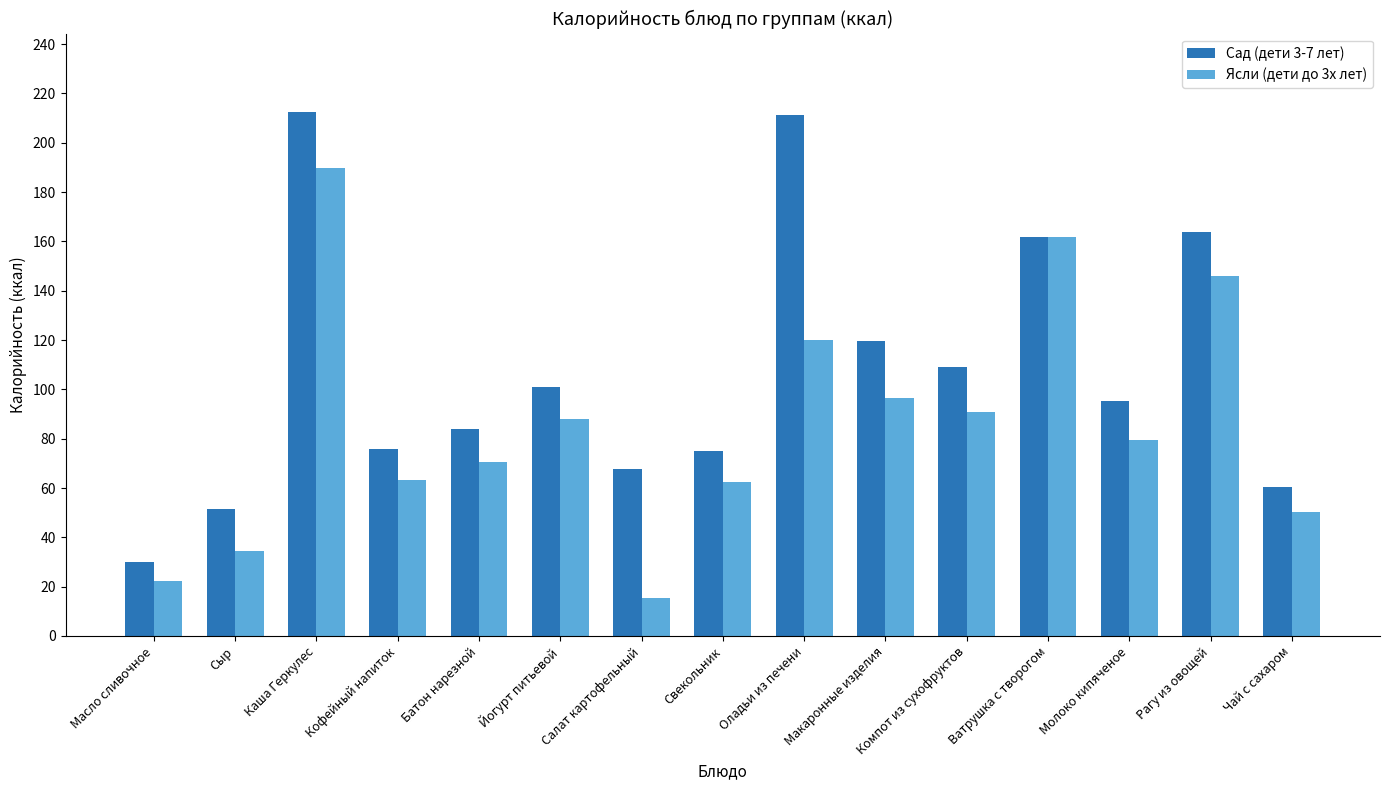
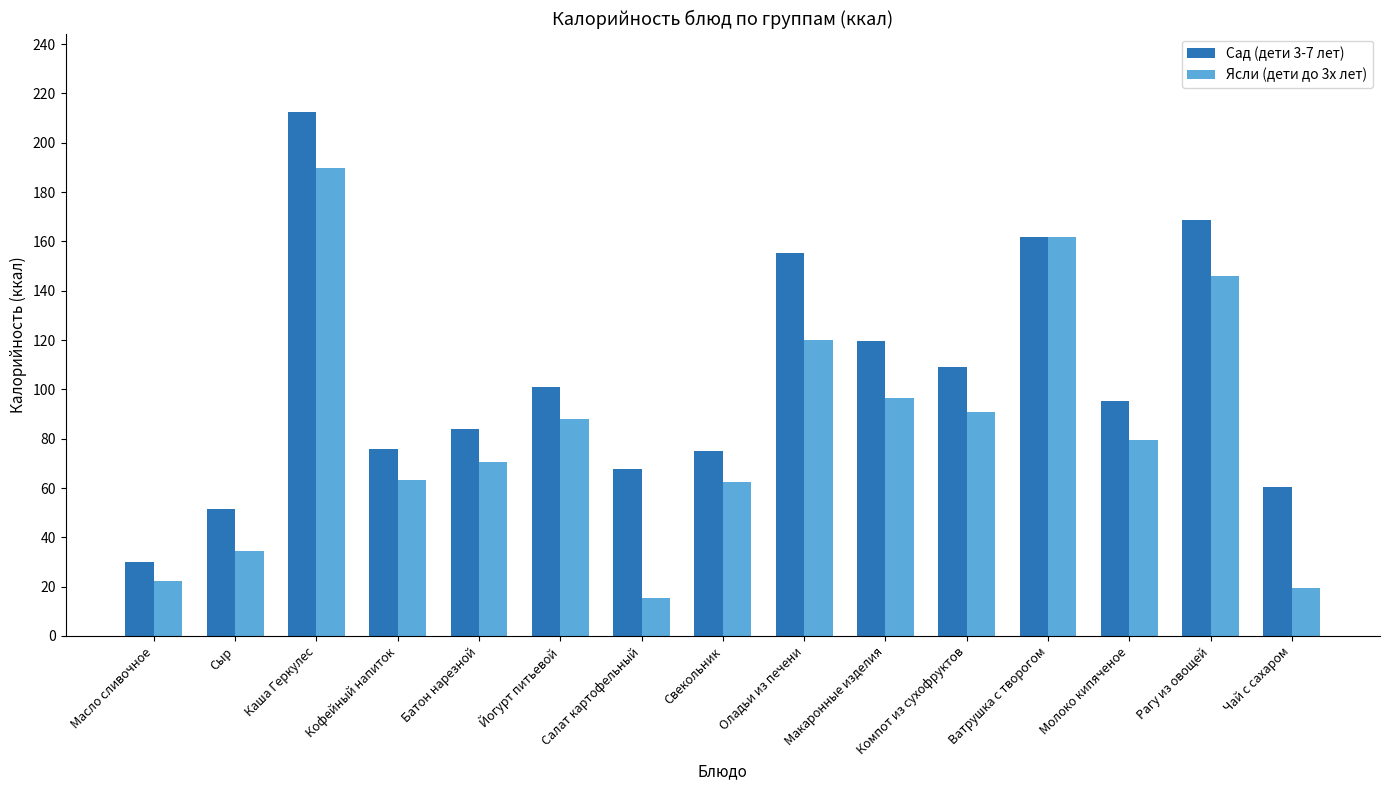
Сад (дети 3-7 лет), Оладьи из печени: 211 -> 155
Сад (дети 3-7 лет), Рагу из овощей: 164 -> 169
Ясли (дети до 3х лет), Чай с сахаром: 50 -> 19
